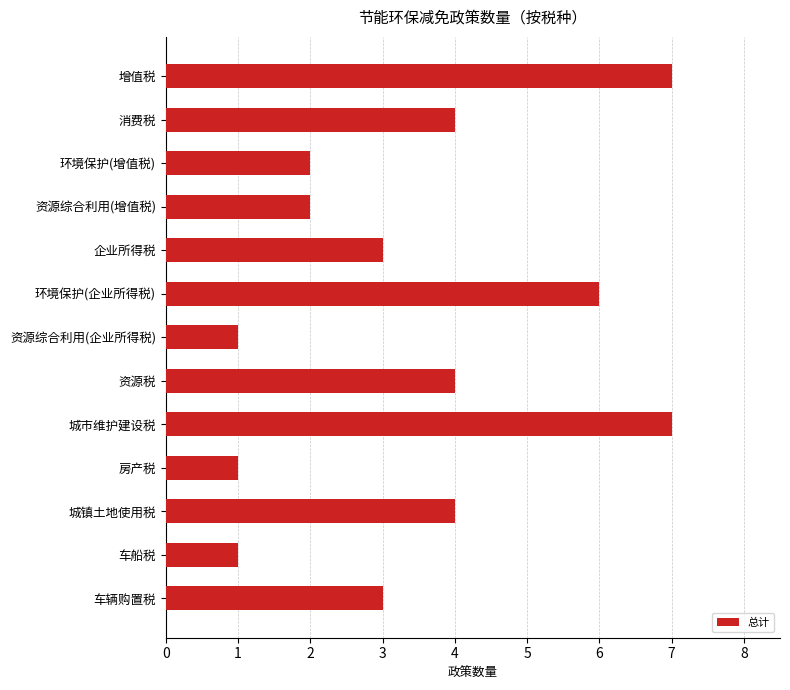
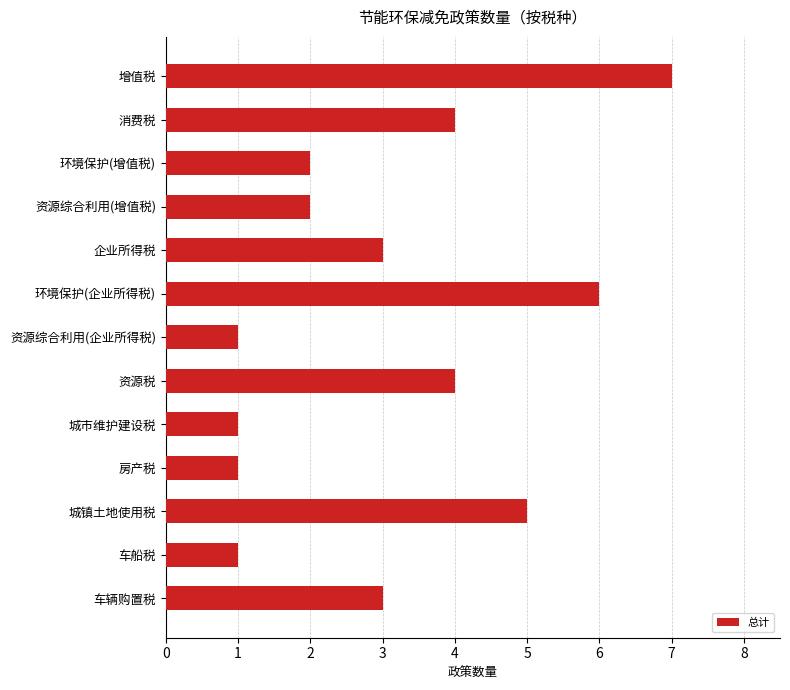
城市维护建设税: 7 -> 1
城镇土地使用税: 4 -> 5
